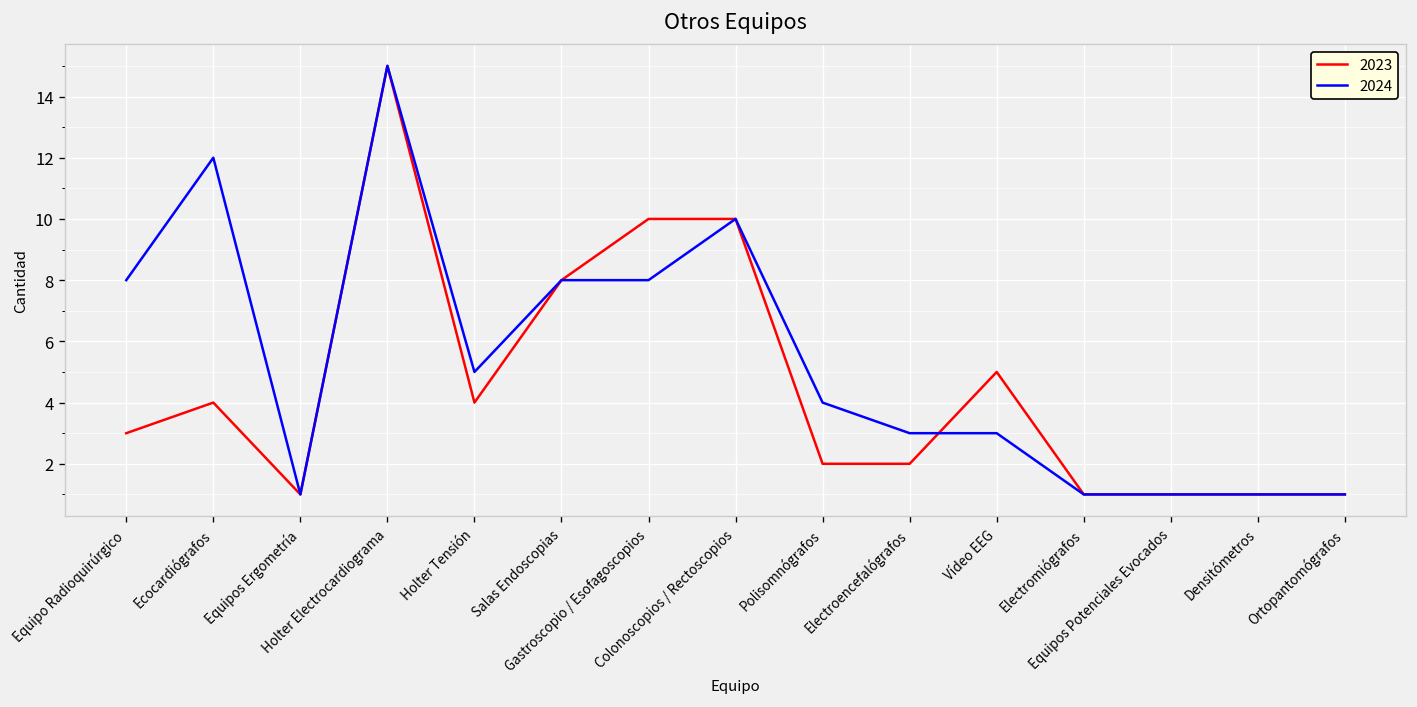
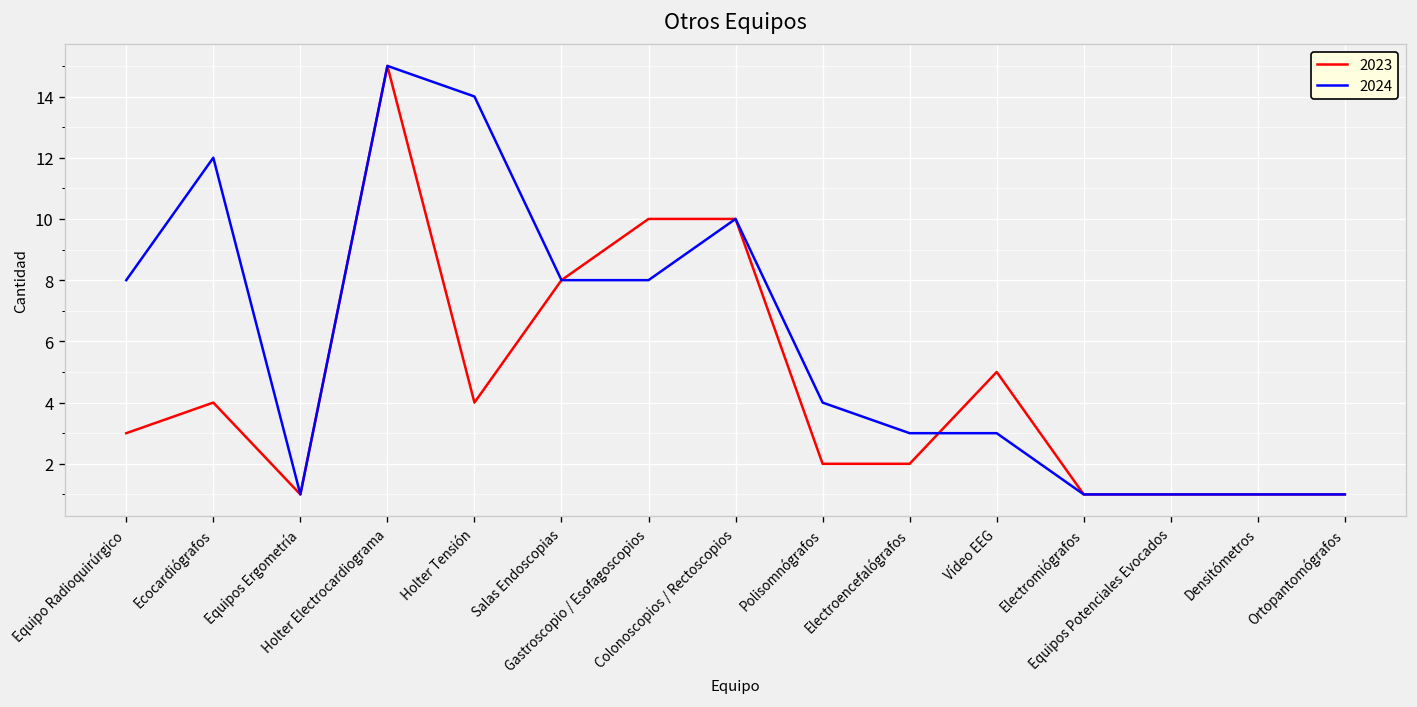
2024, Holter Tensión: 5 -> 14
